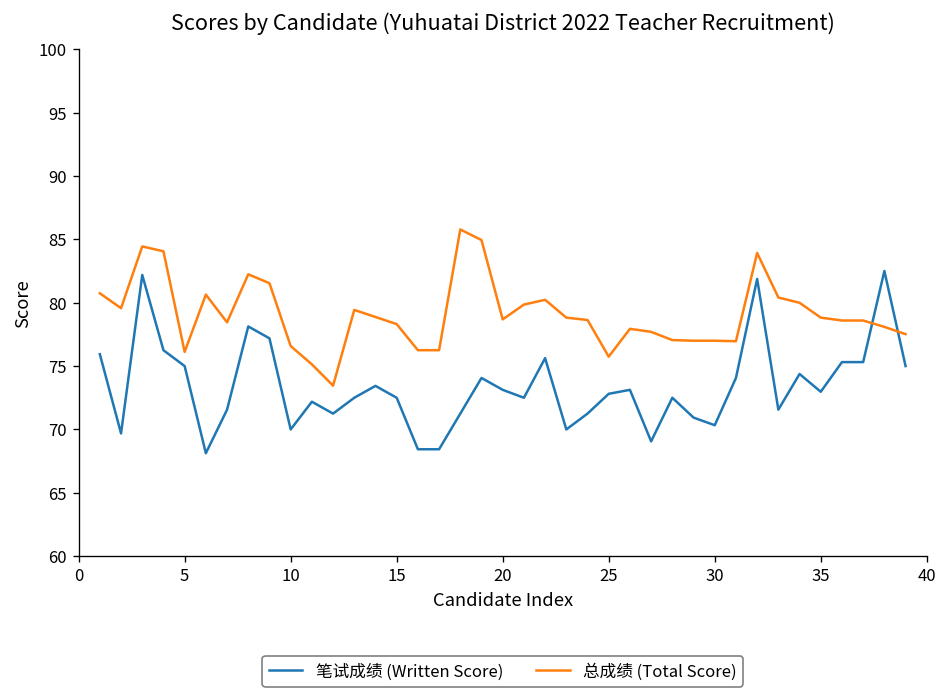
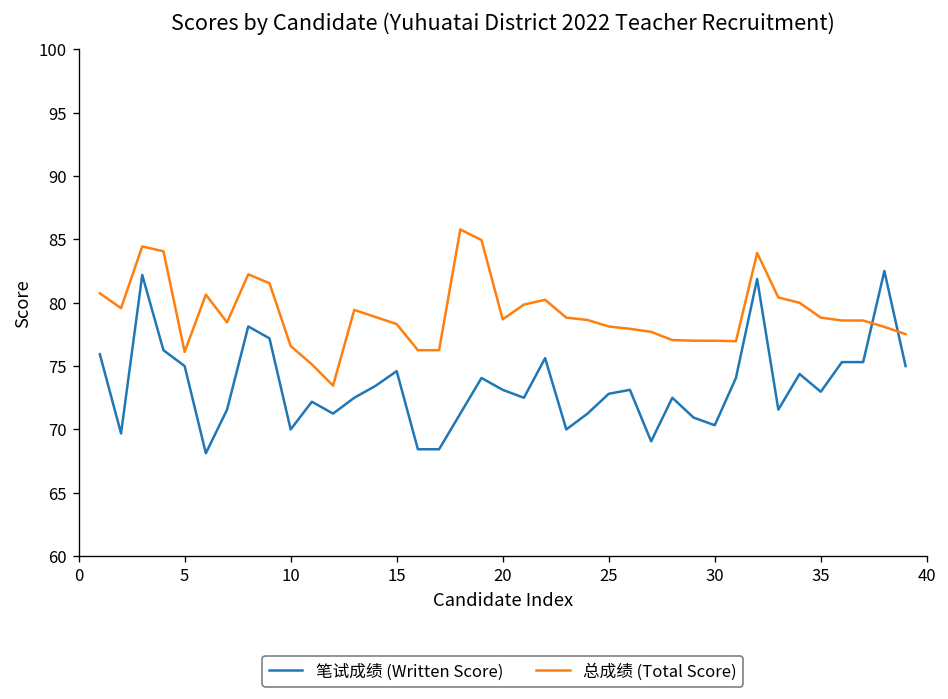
笔试成绩 (Written Score), 15: 72.5 -> 74.6
总成绩 (Total Score), 25: 75.7 -> 78.1
